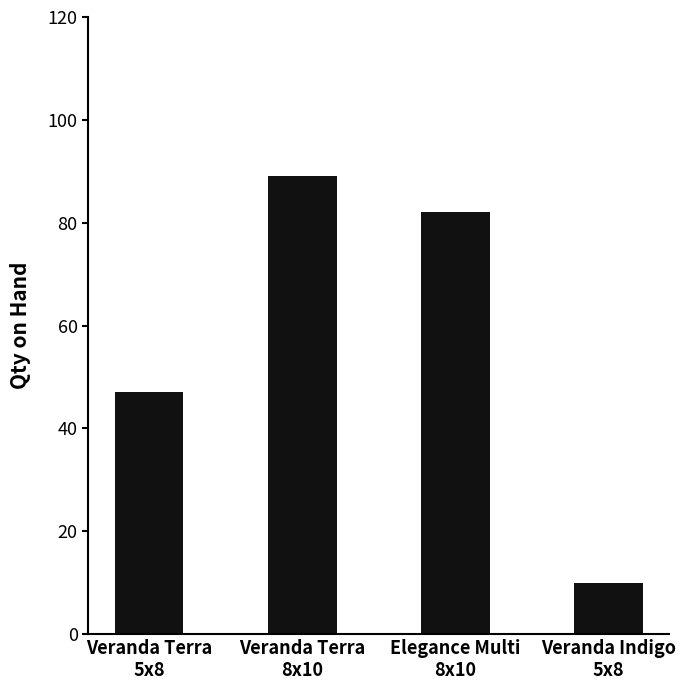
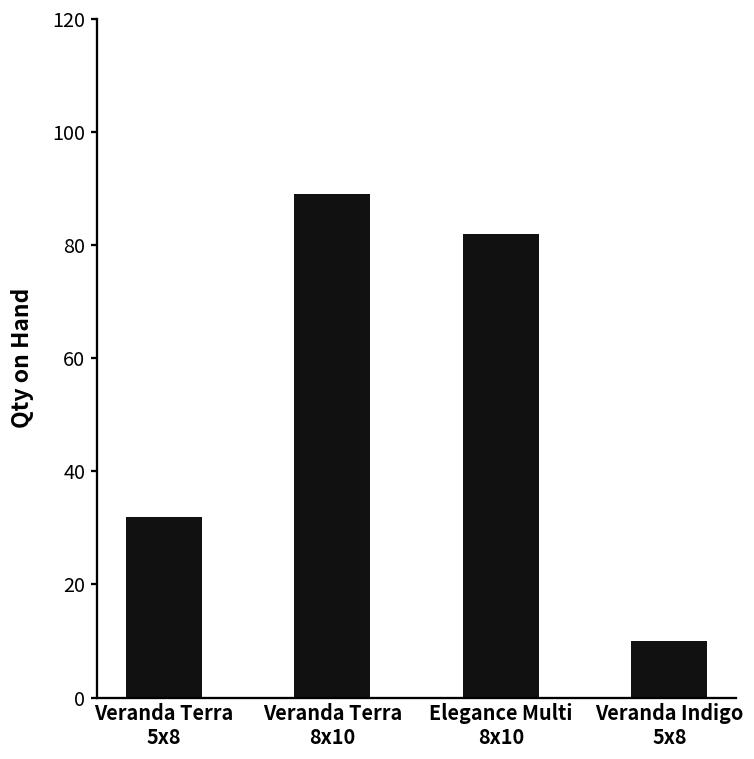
Veranda Terra 5x8: 47 -> 32
